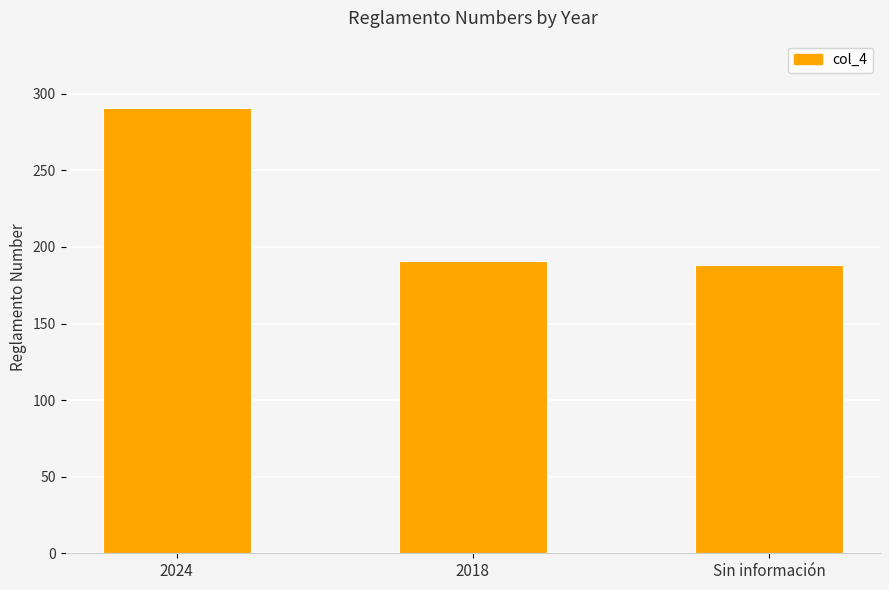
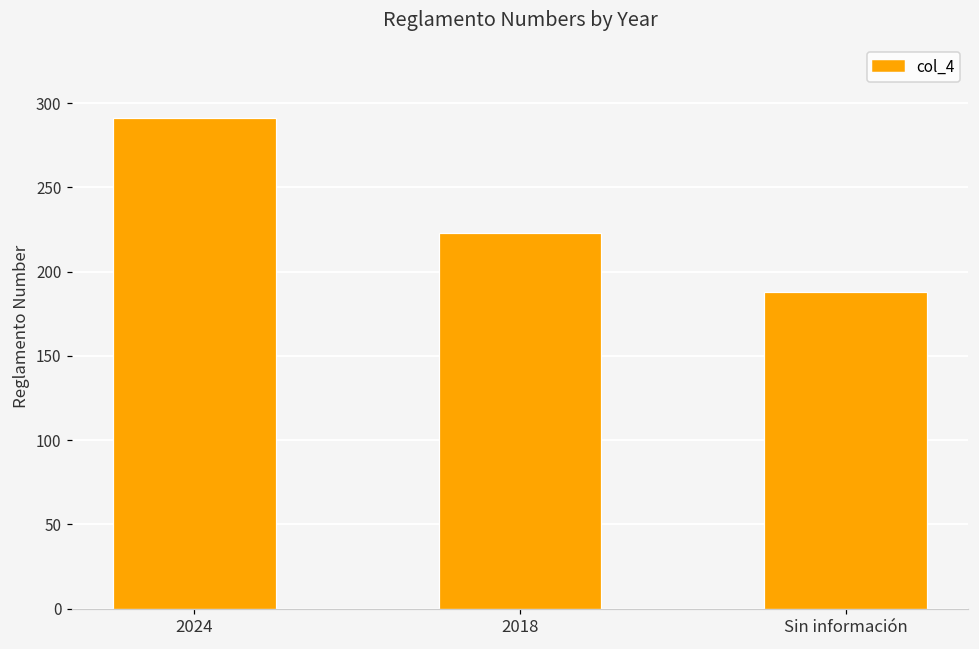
2018: 191 -> 223
